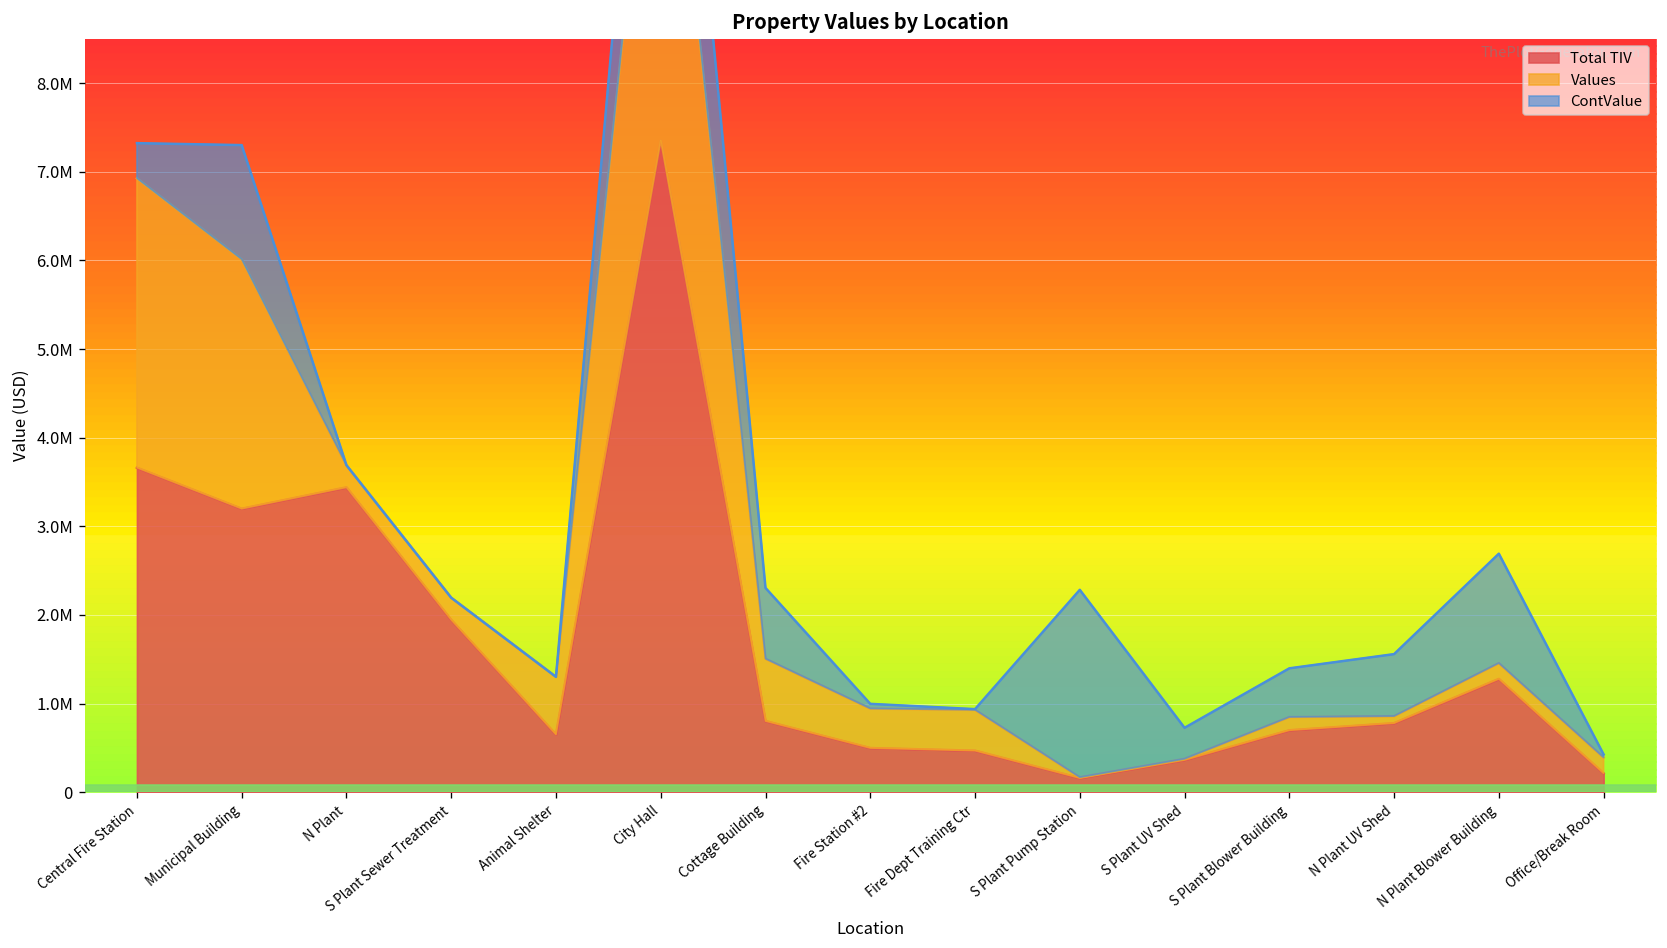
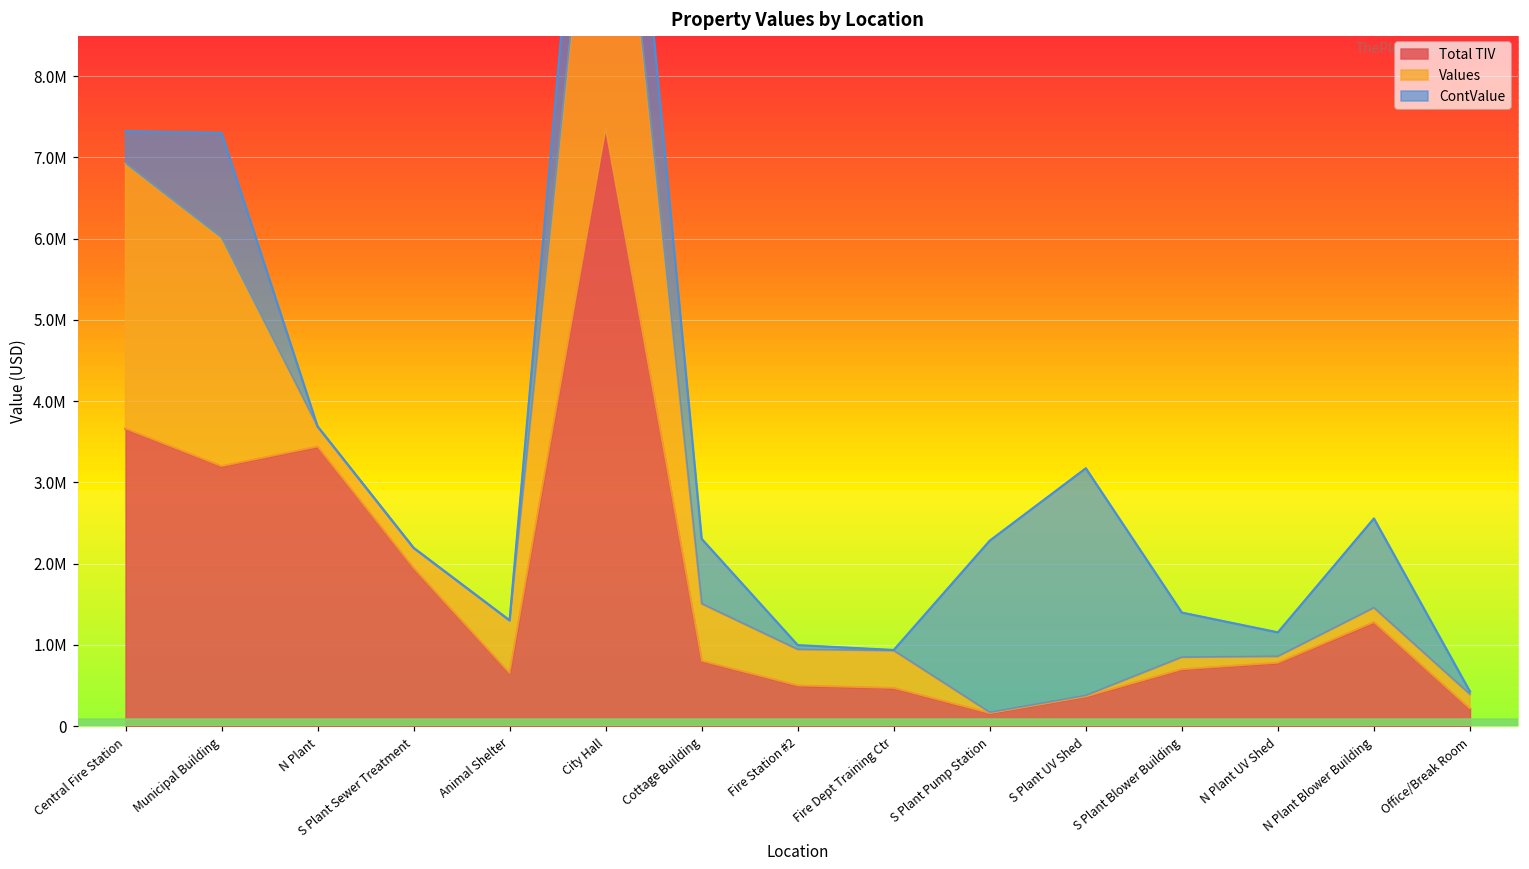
ContValue, S Plant UV Shed: 400000 -> 2800000
ContValue, N Plant UV Shed: 700000 -> 300000
ContValue, N Plant Blower Building: 1200000 -> 1100000
